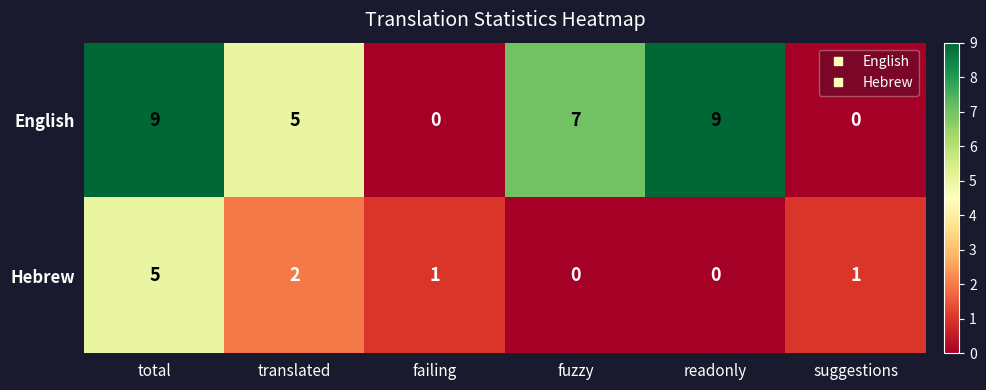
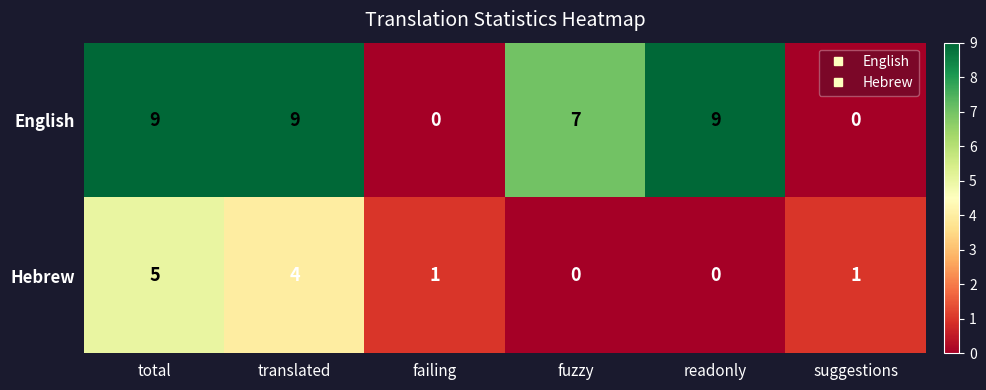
English, translated: 5 -> 9
Hebrew, translated: 2 -> 4
